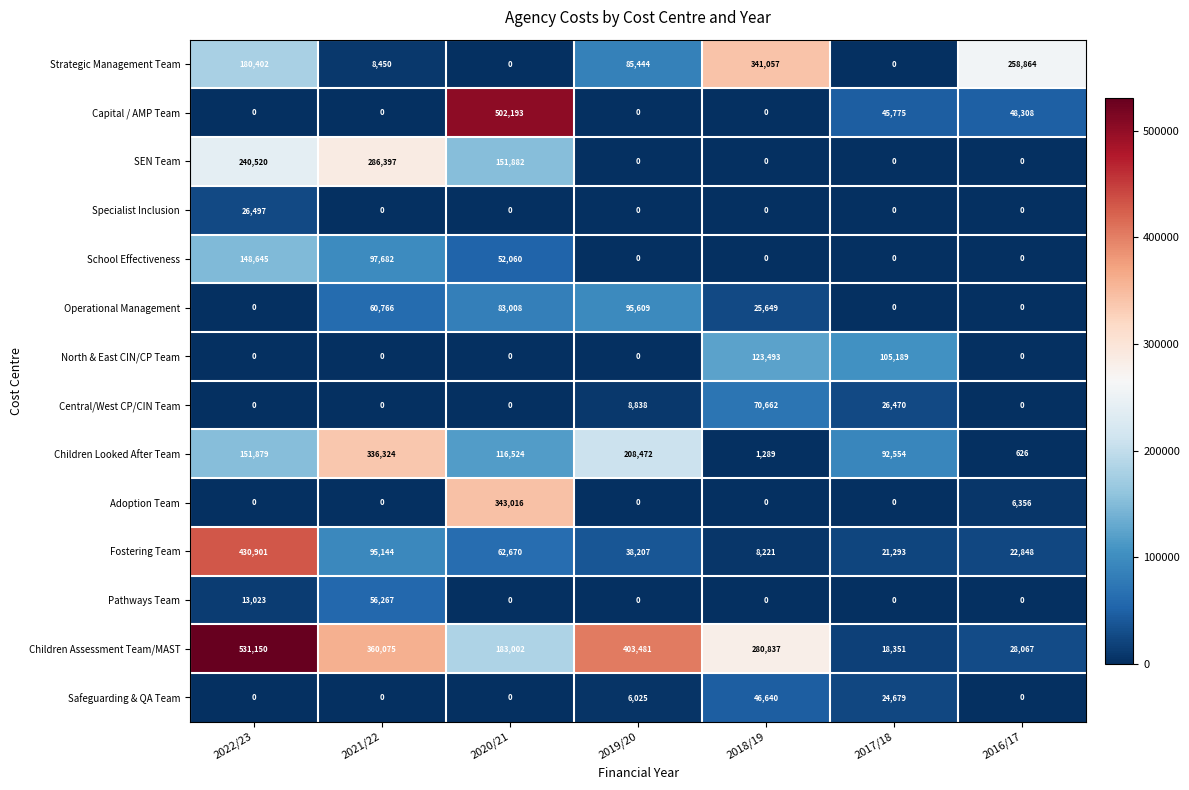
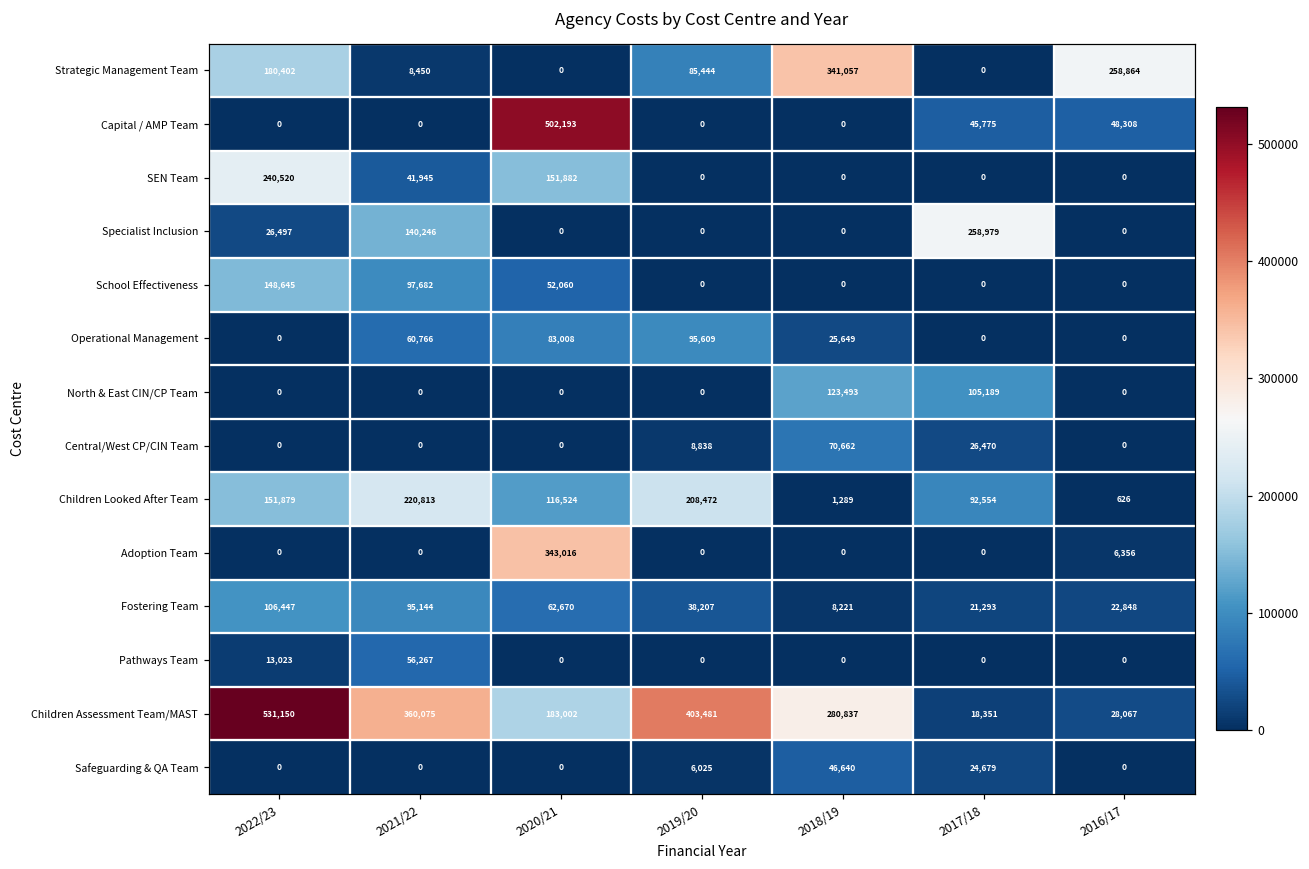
SEN Team, 2021/22: 286,397 -> 41,945
Specialist Inclusion, 2021/22: 0 -> 140,246
Specialist Inclusion, 2017/18: 0 -> 258,979
Children Looked After Team, 2021/22: 336,324 -> 220,813
Fostering Team, 2022/23: 430,901 -> 106,447
